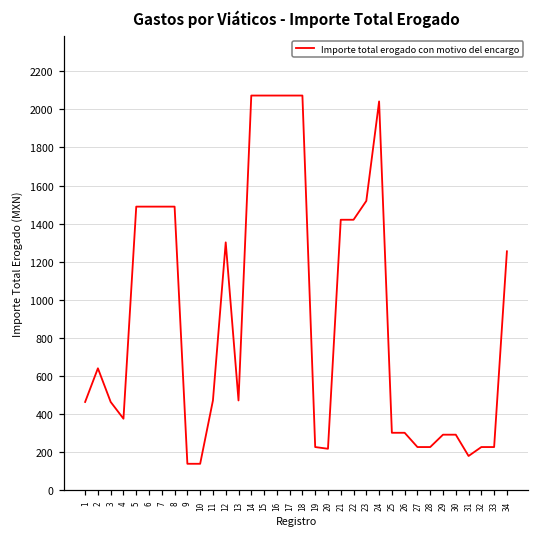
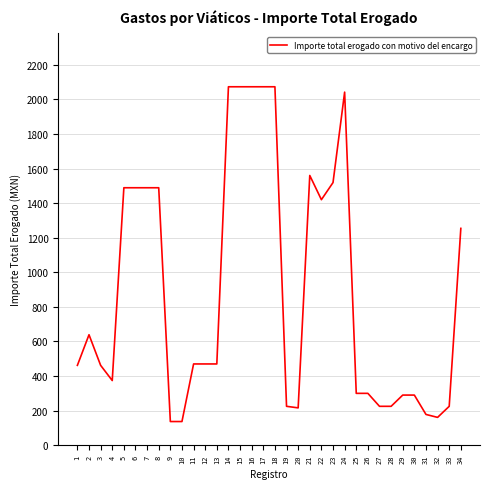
12: 1300 -> 470
21: 1420 -> 1560
32: 230 -> 160
